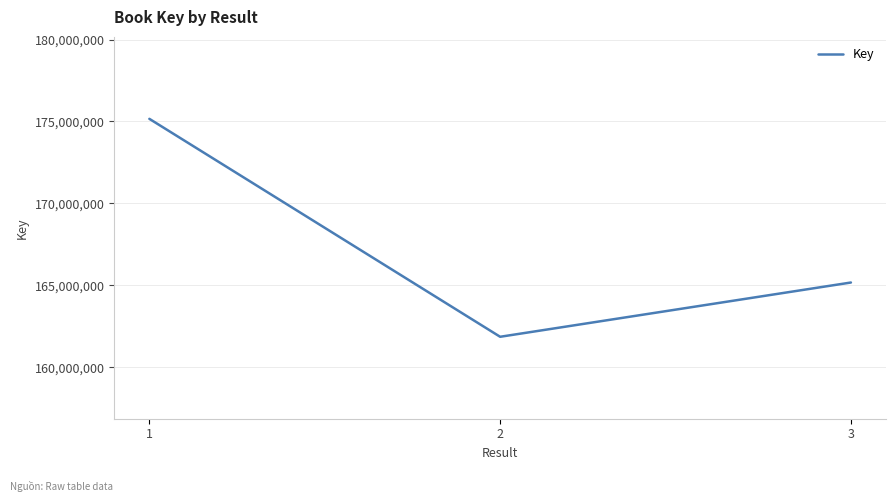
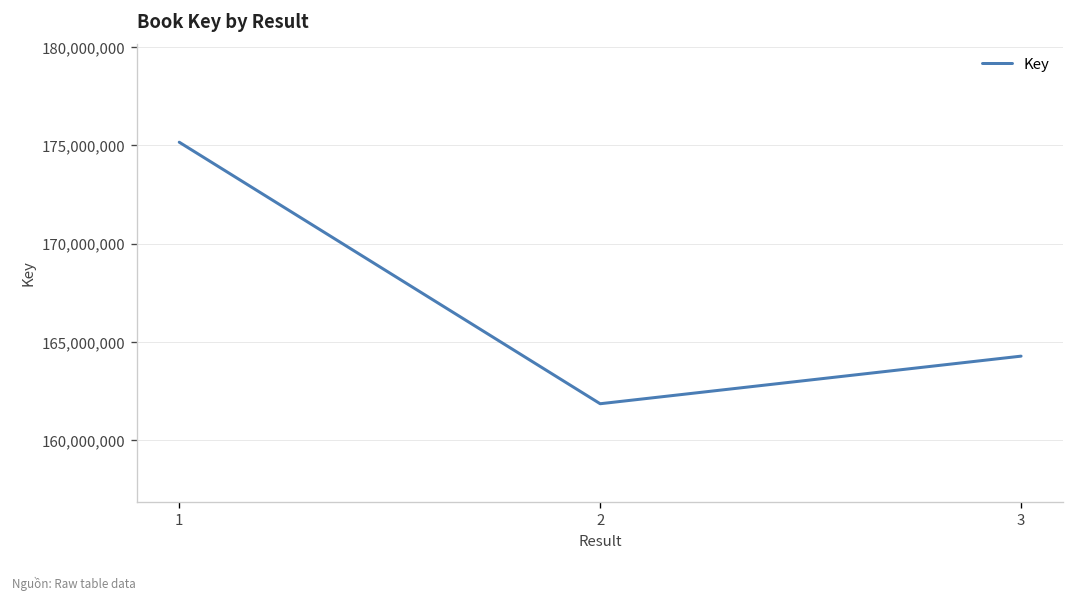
3: 165,200,000 -> 164,300,000
